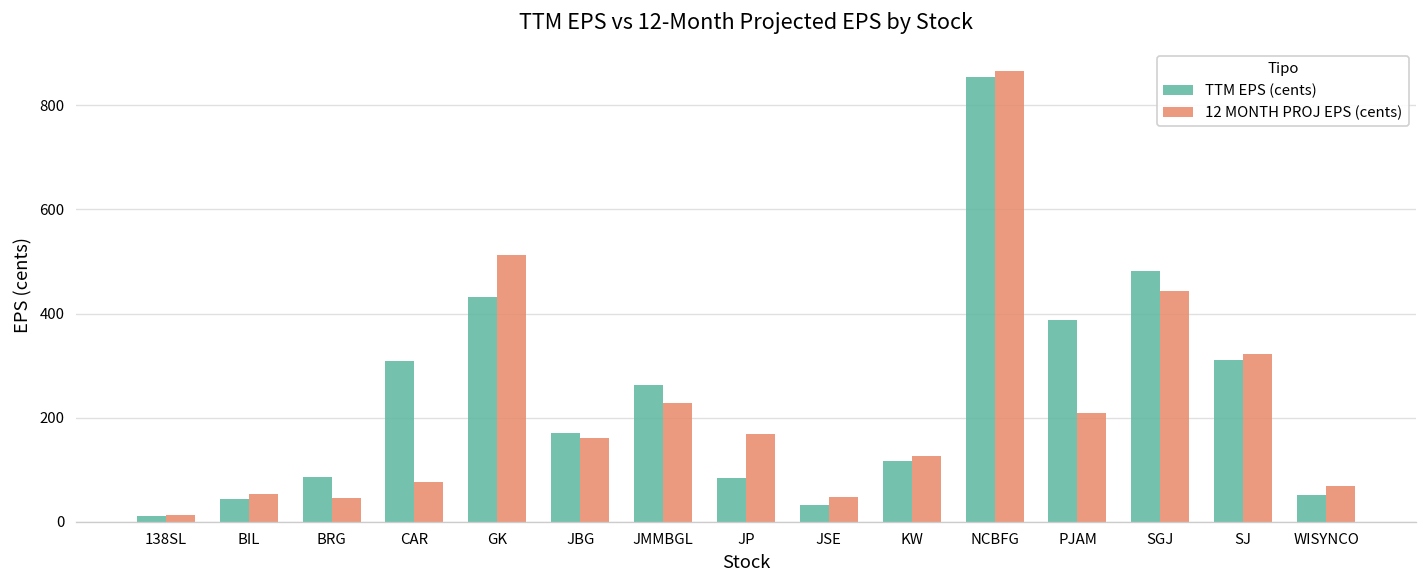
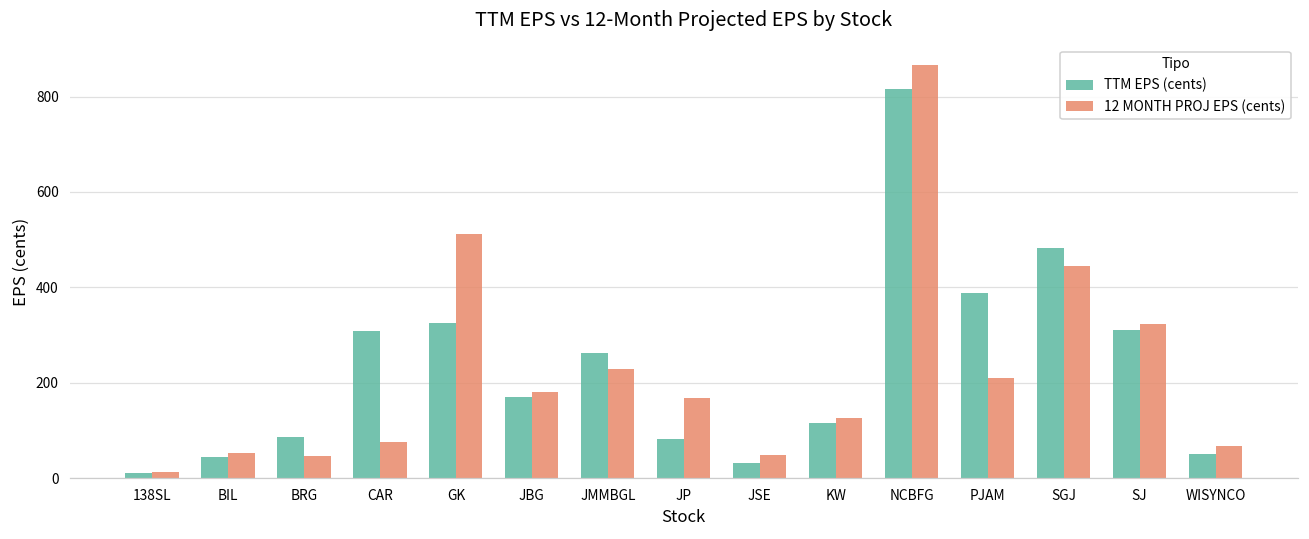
TTM EPS (cents), GK: 430 -> 330
12 MONTH PROJ EPS (cents), JBG: 160 -> 180
TTM EPS (cents), NCBFG: 850 -> 820
